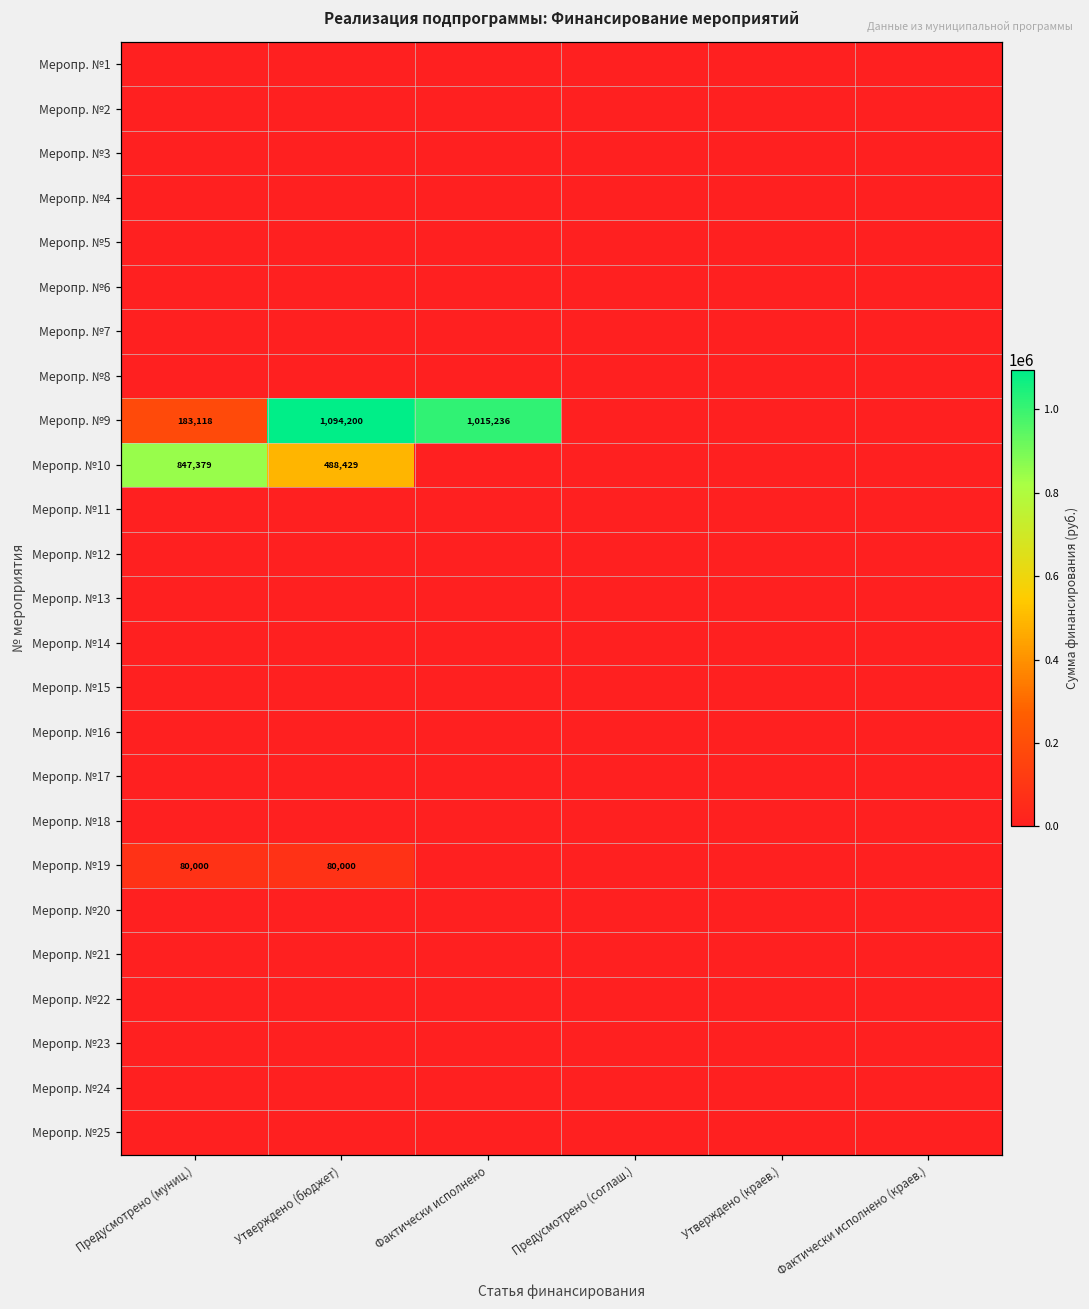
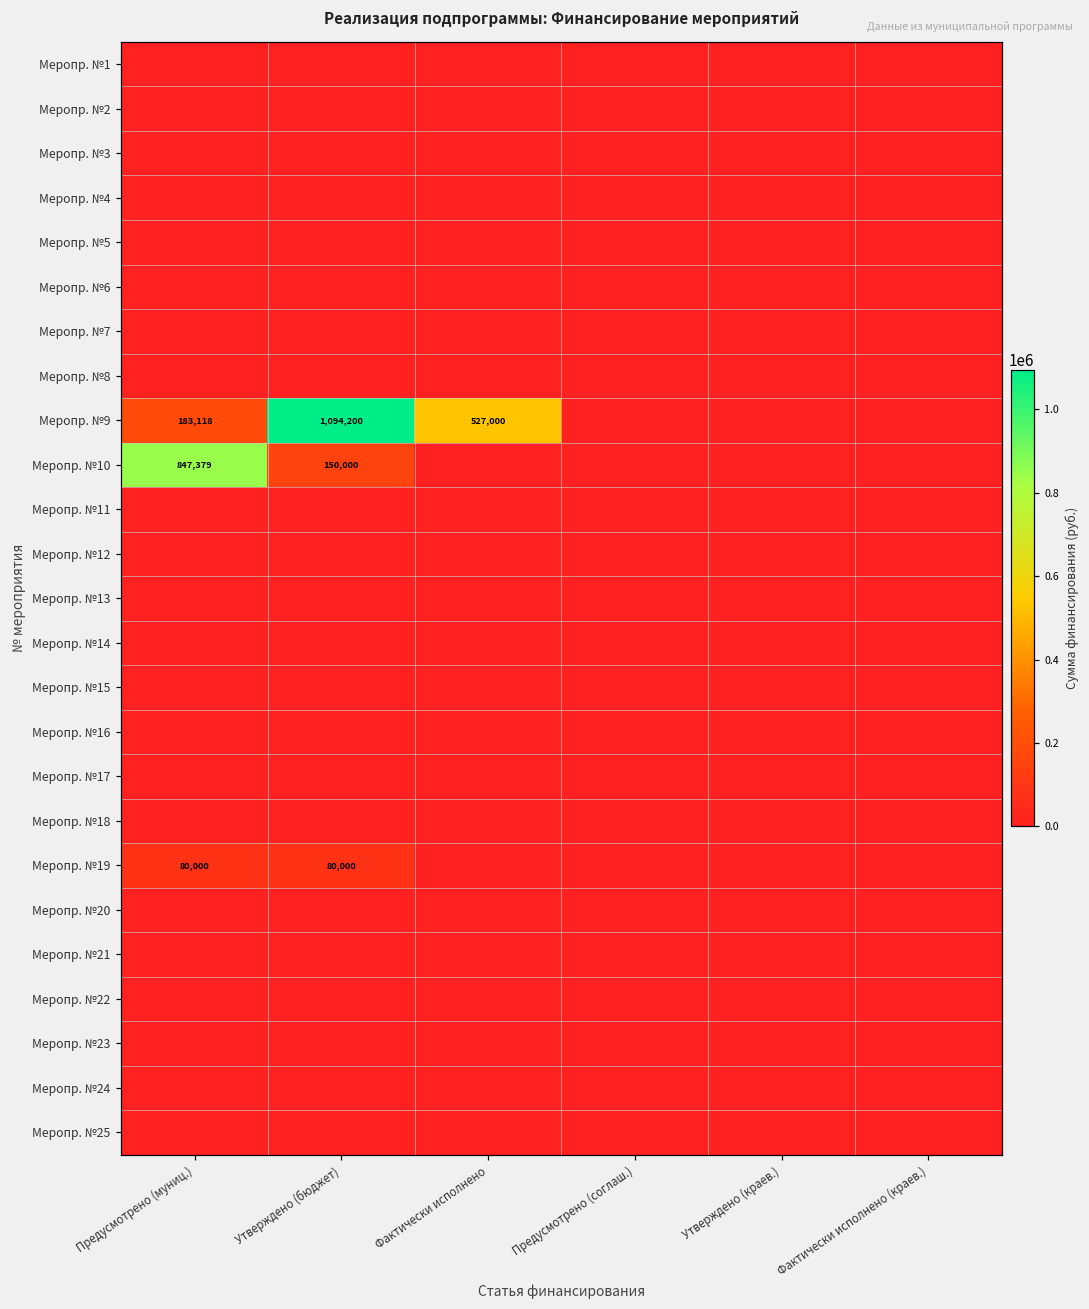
Меропр. №9, Фактически исполнено: 1,015,236 -> 527,000
Меропр. №10, Утверждено (бюджет): 488,429 -> 150,000
